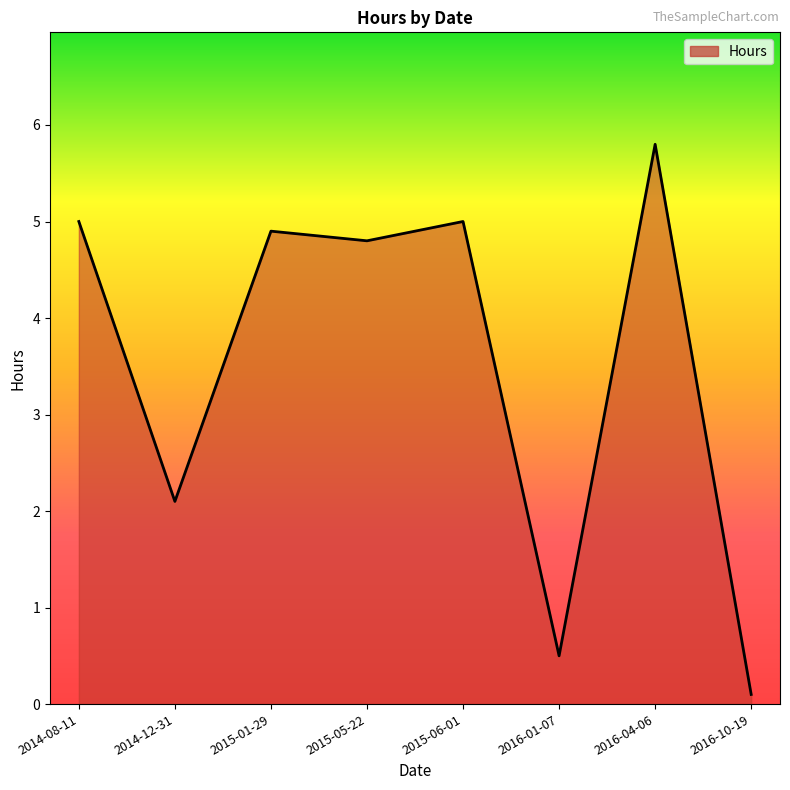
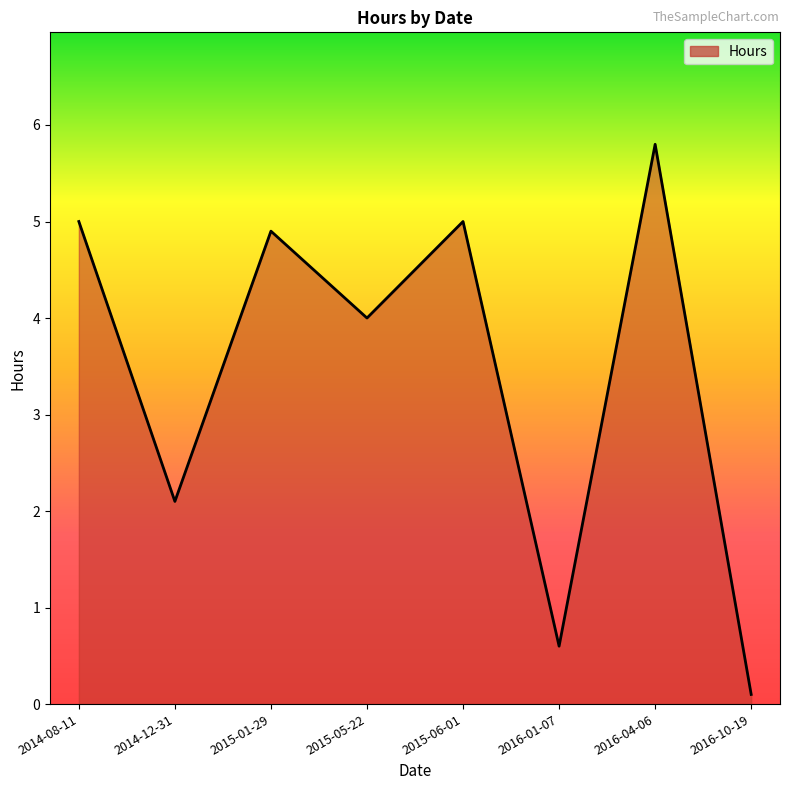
2015-05-22: 4.8 -> 4.0
2016-01-07: 0.5 -> 0.6
